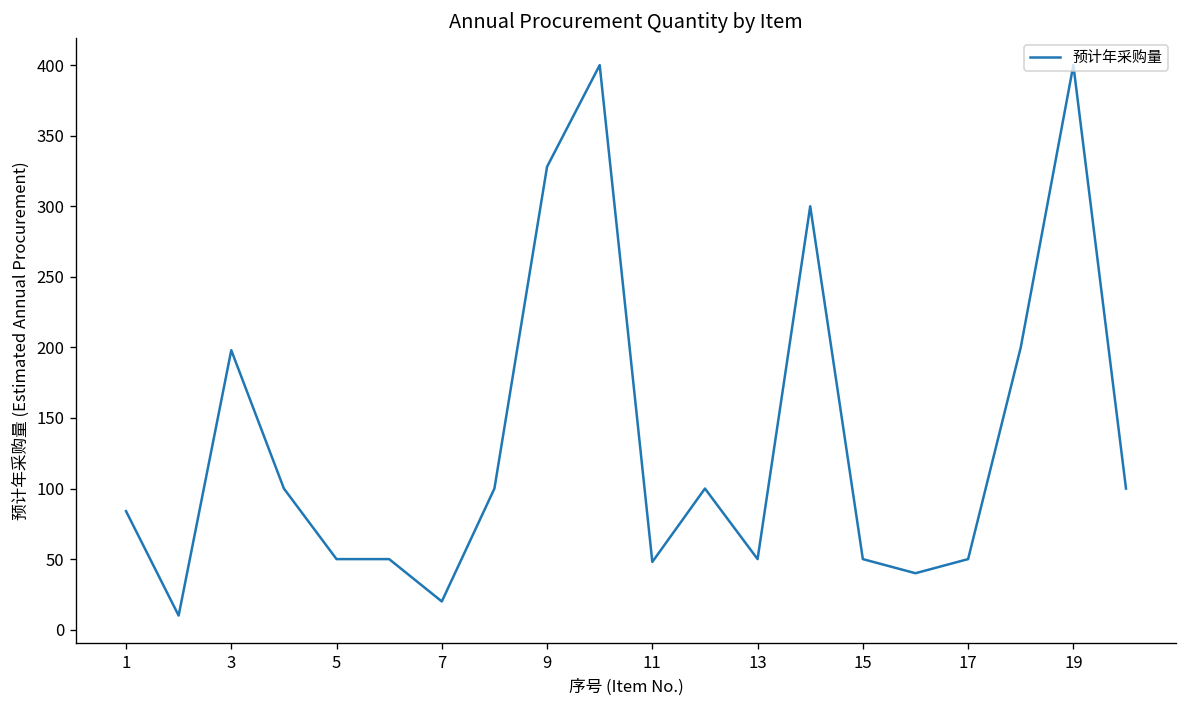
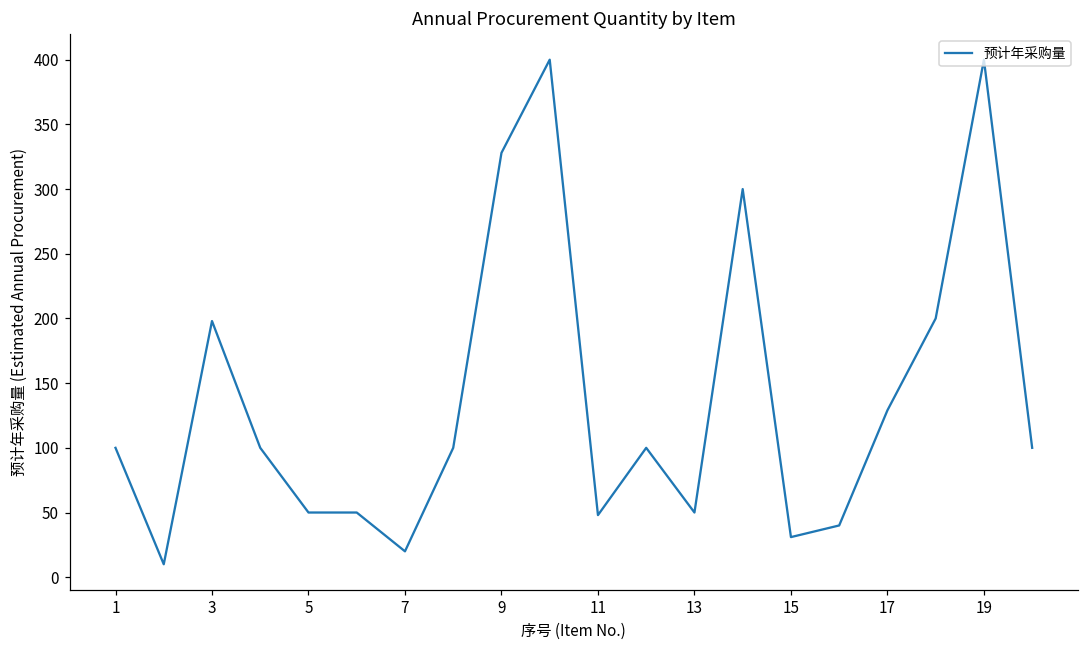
1: 84 -> 100
15: 50 -> 31
17: 50 -> 129
